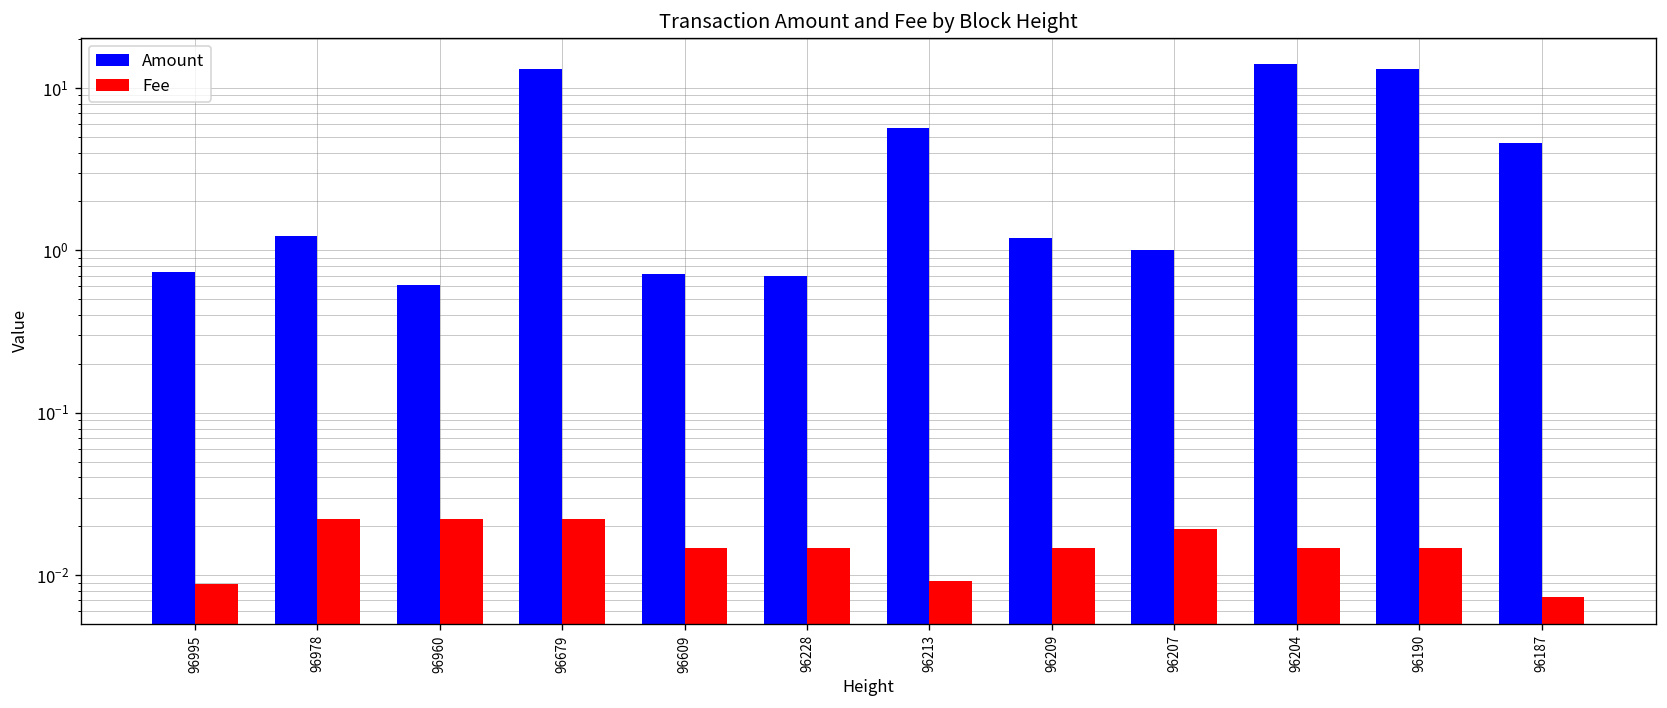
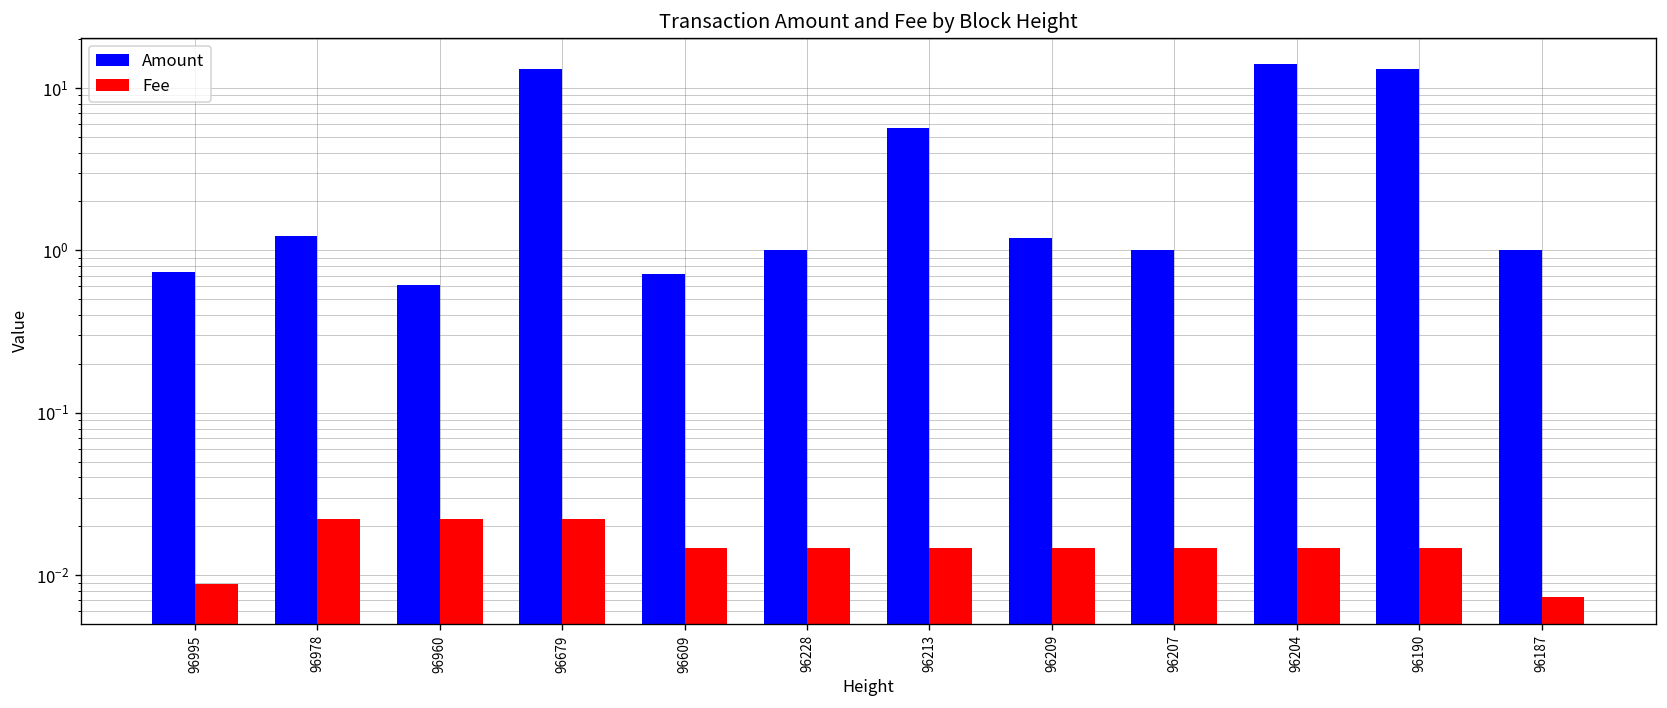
Amount, 96228: 0.7 -> 1.0
Fee, 96213: 0.009 -> 0.015
Fee, 96207: 0.019 -> 0.015
Amount, 96187: 4.6 -> 1.0
